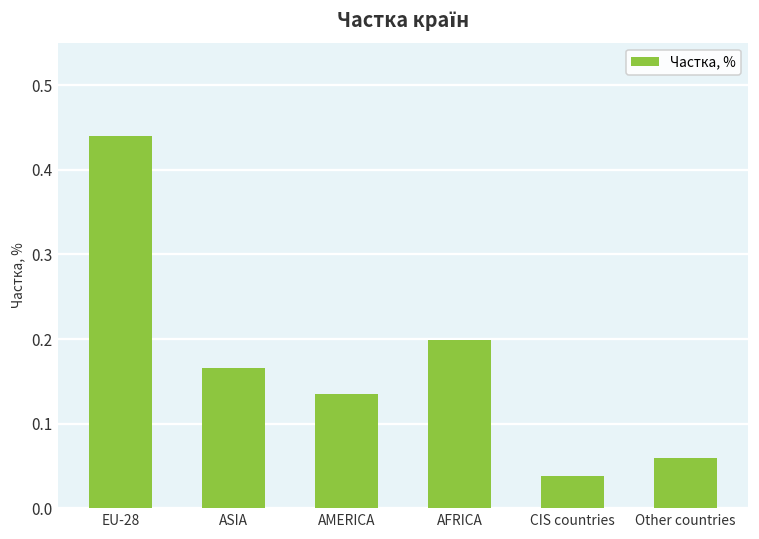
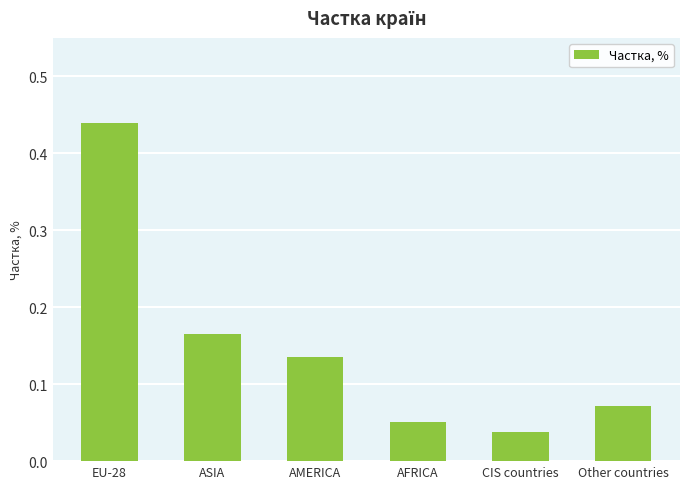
AFRICA: 0.20 -> 0.05
Other countries: 0.06 -> 0.07
